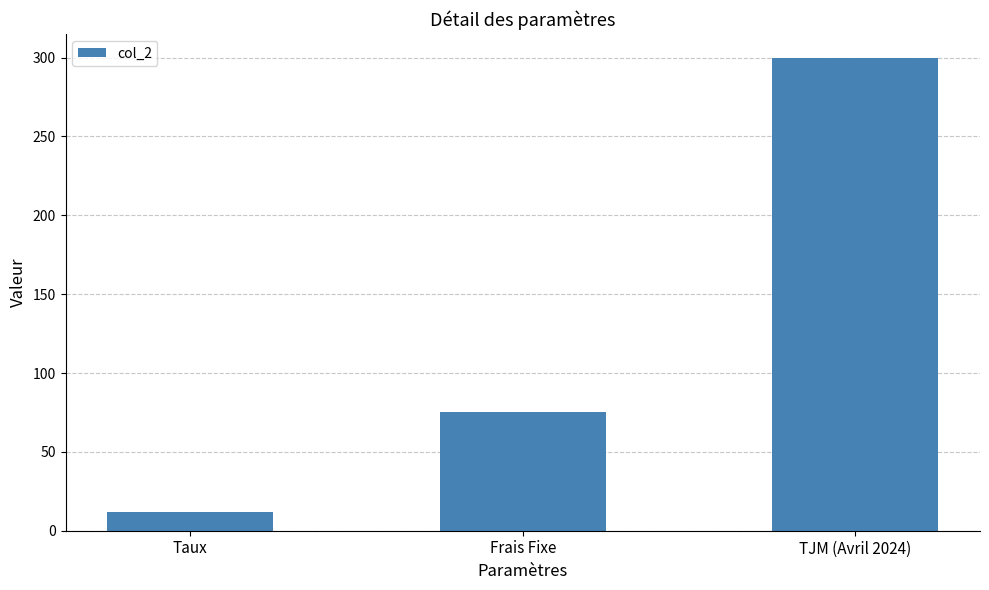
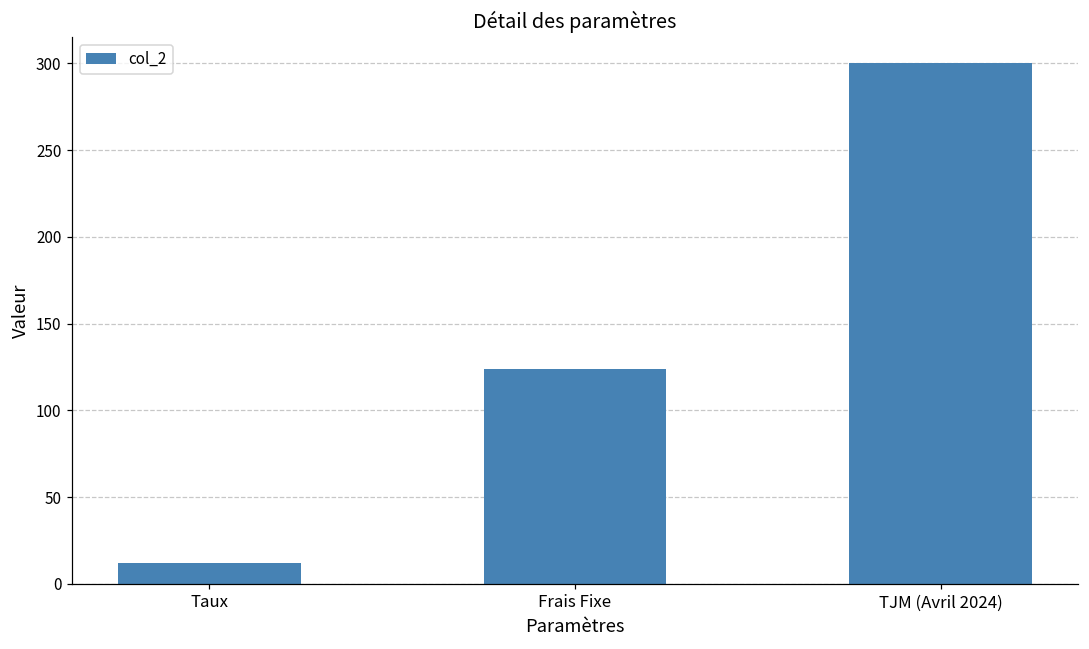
Frais Fixe: 75 -> 124
